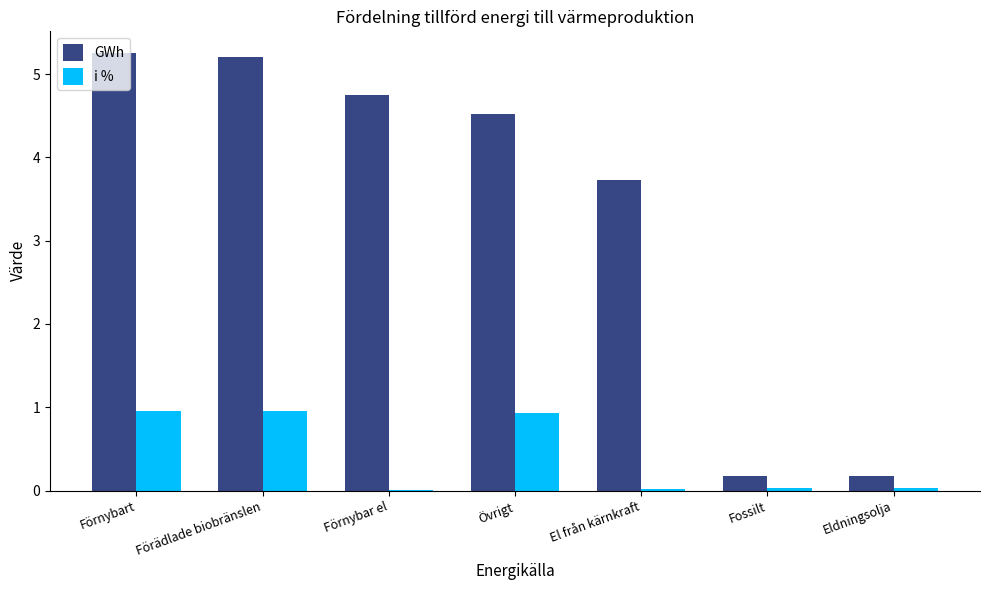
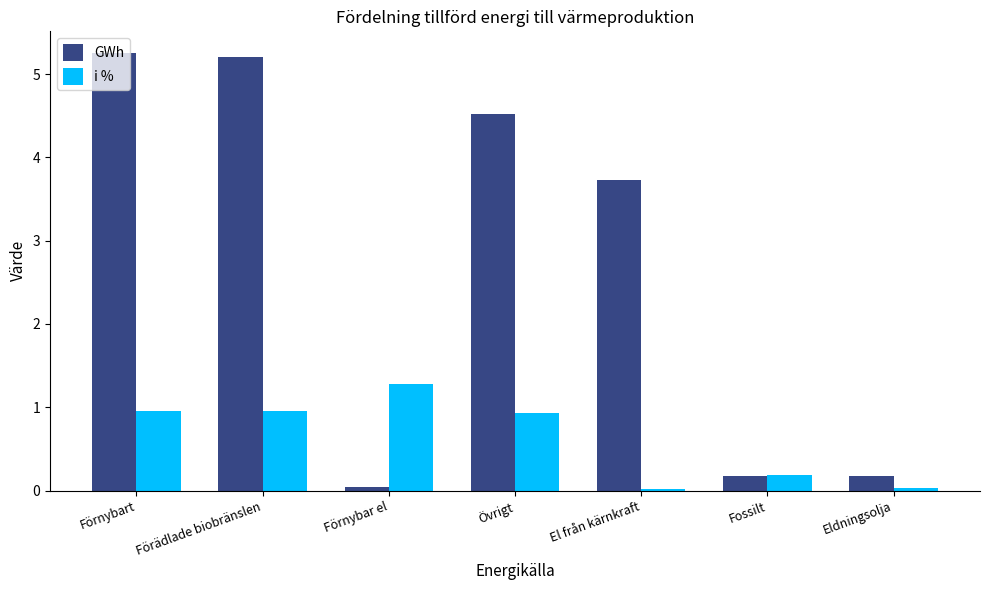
GWh, Förnybar el: 4.8 -> 0.0
i %, Förnybar el: 0.0 -> 1.3
i %, Fossilt: 0.0 -> 0.2
